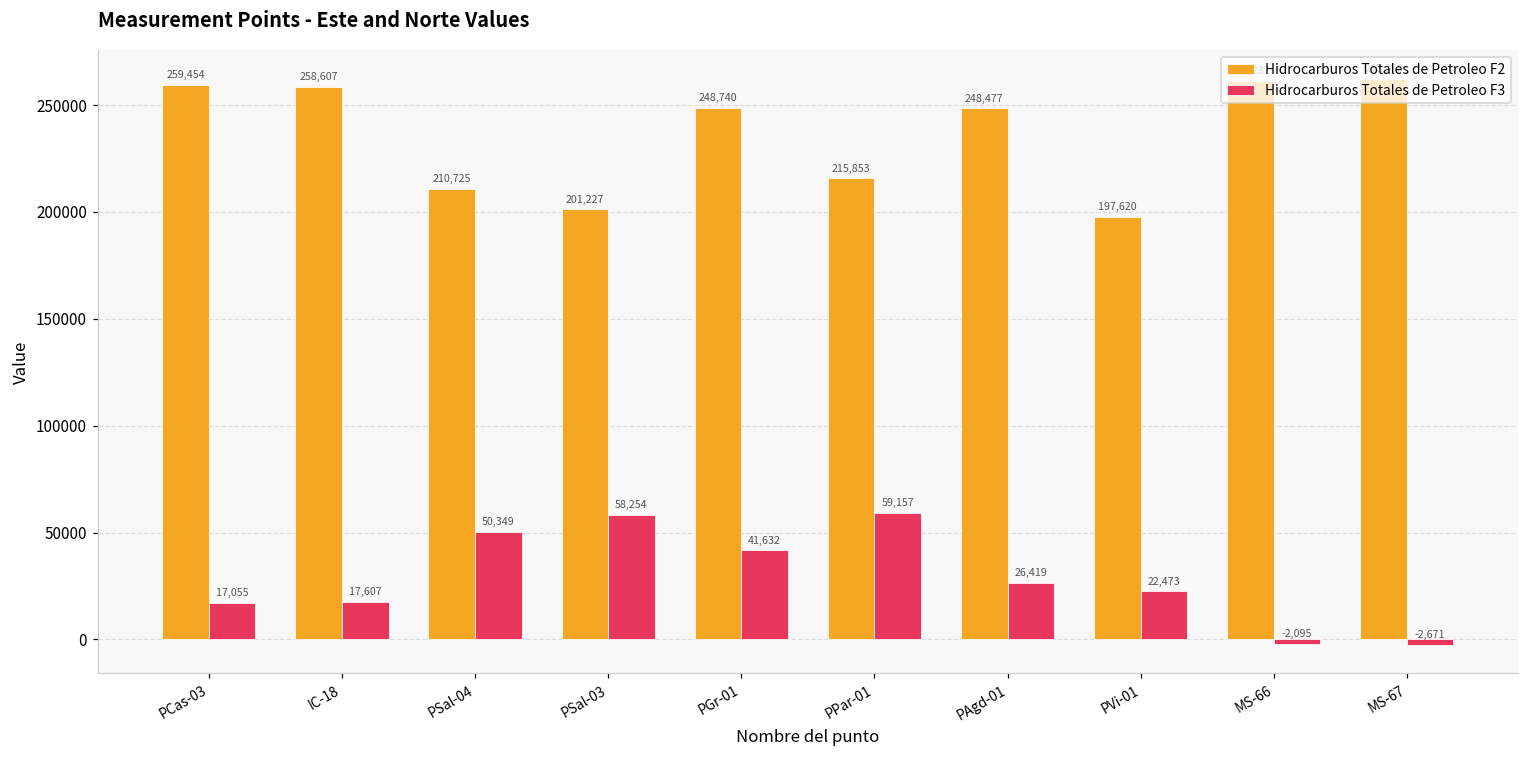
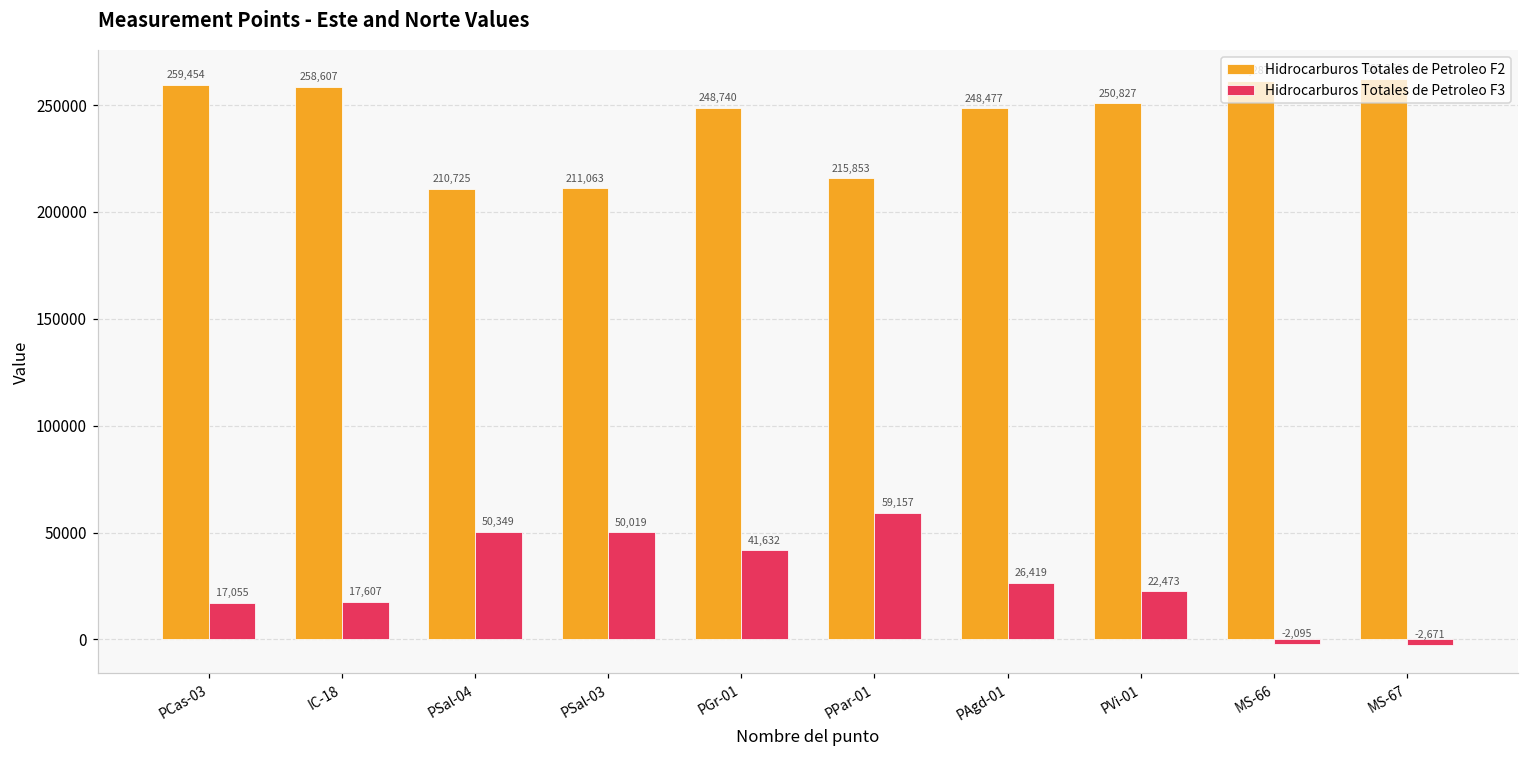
Hidrocarburos Totales de Petroleo F2, PSal-03: 201,227 -> 211,063
Hidrocarburos Totales de Petroleo F3, PSal-03: 58,254 -> 50,019
Hidrocarburos Totales de Petroleo F2, PVi-01: 197,620 -> 250,827
